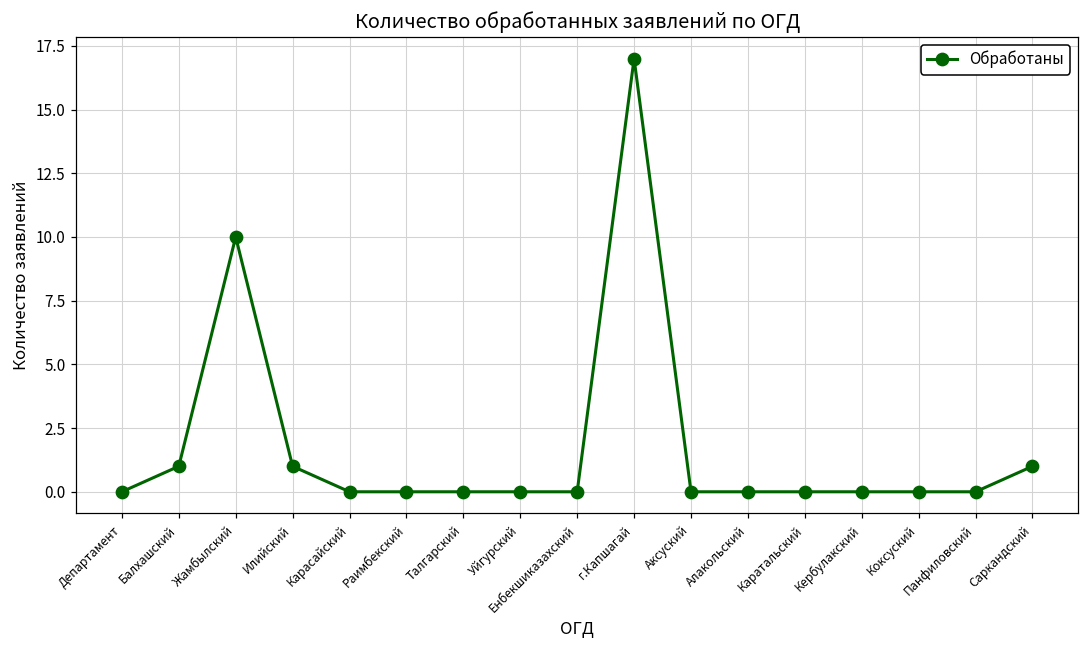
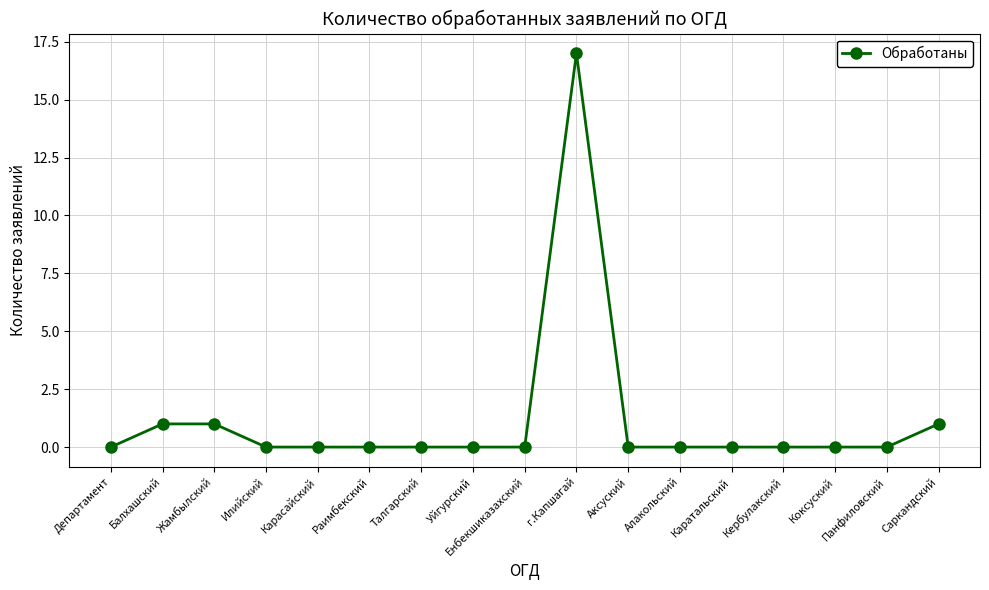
Жамбылский: 10 -> 1
Илийский: 1 -> 0
